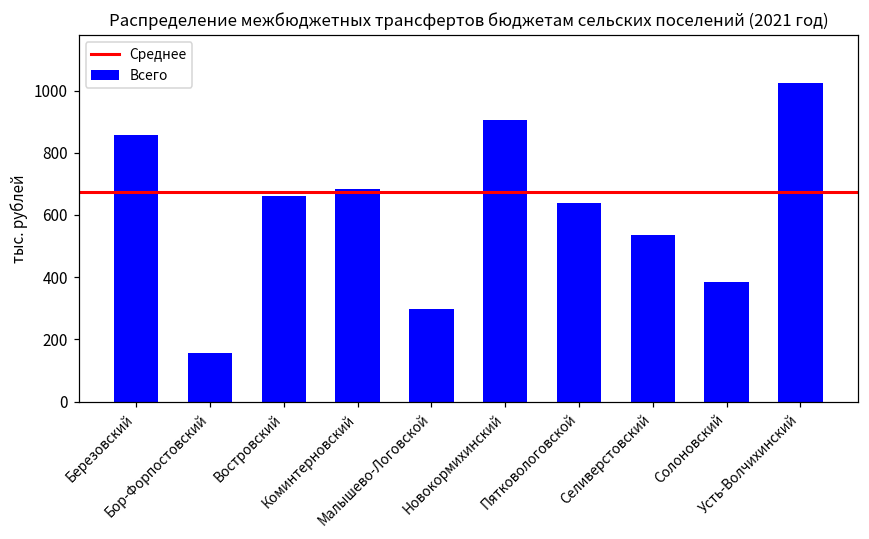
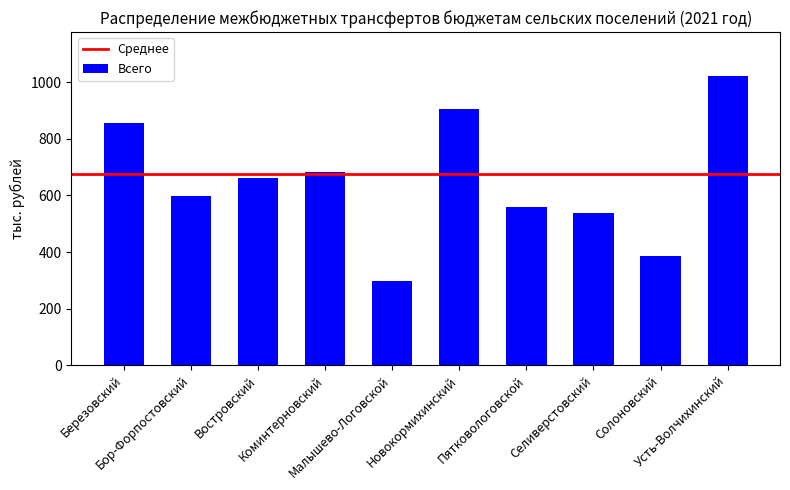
Бор-Форпостовский: 160 -> 600
Пятковологовской: 640 -> 560
